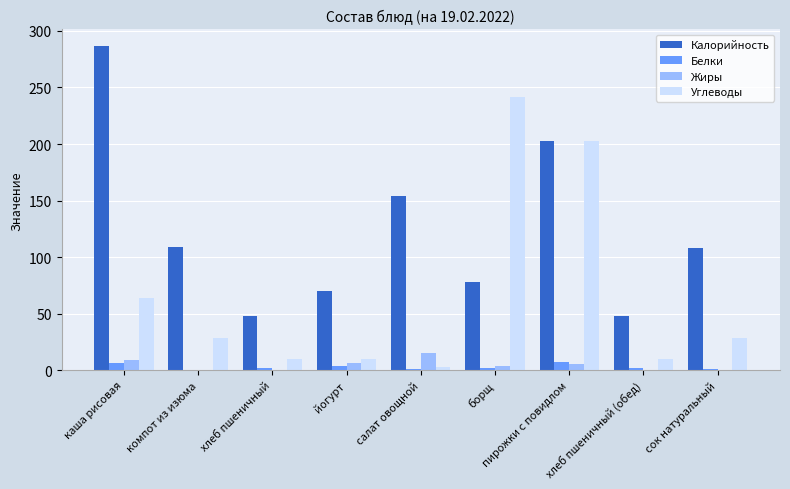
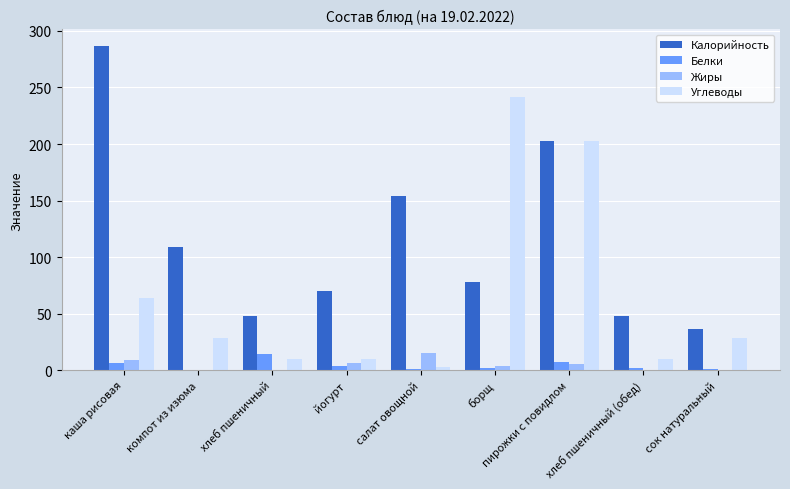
Белки, хлеб пшеничный: 2 -> 14
Калорийность, сок натуральный: 108 -> 36
